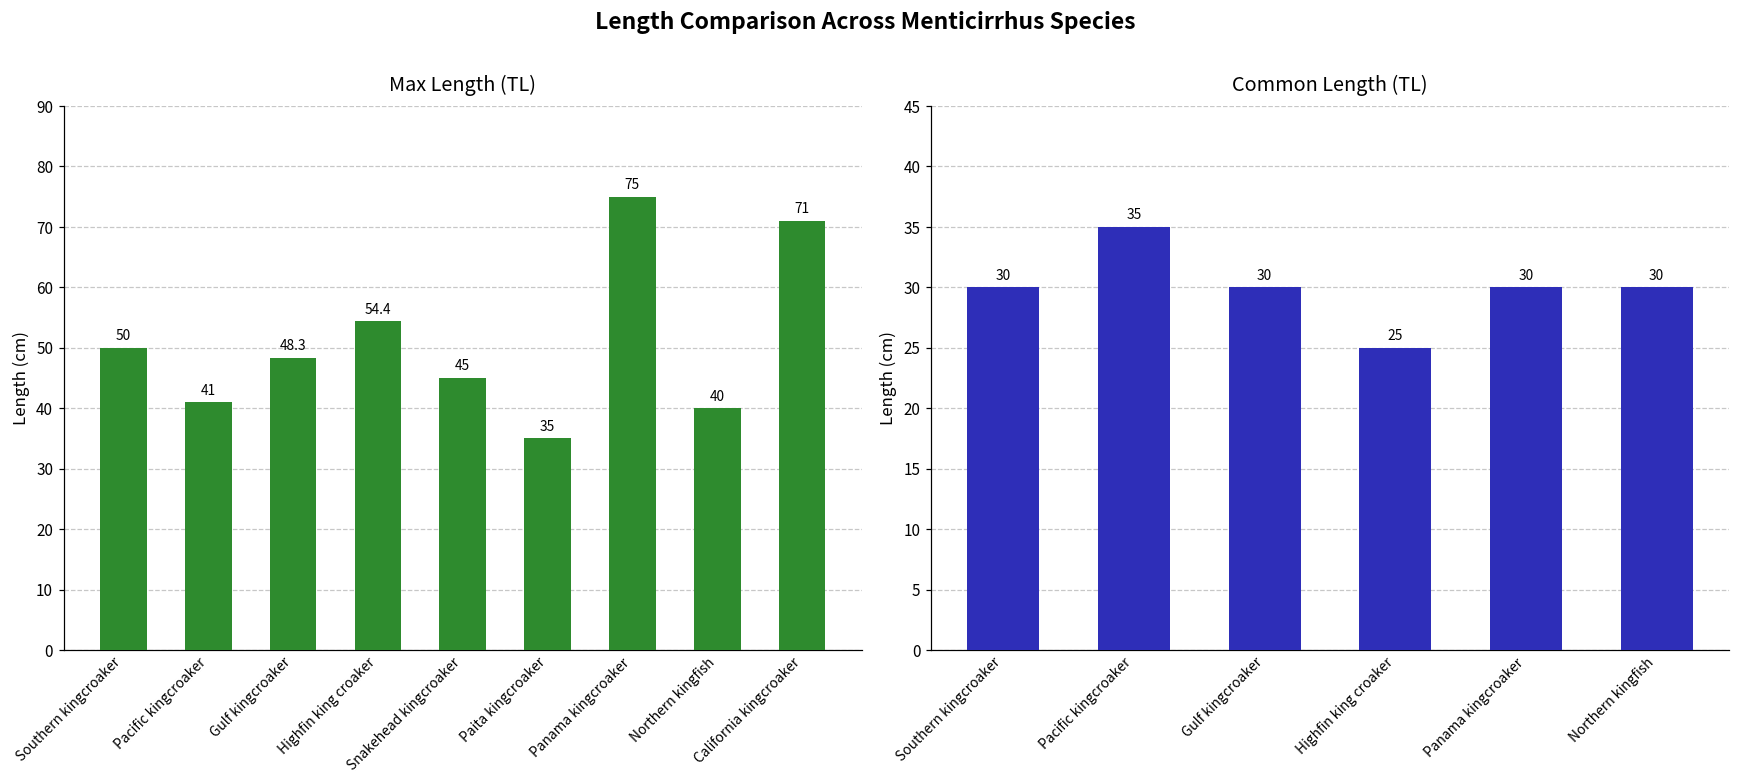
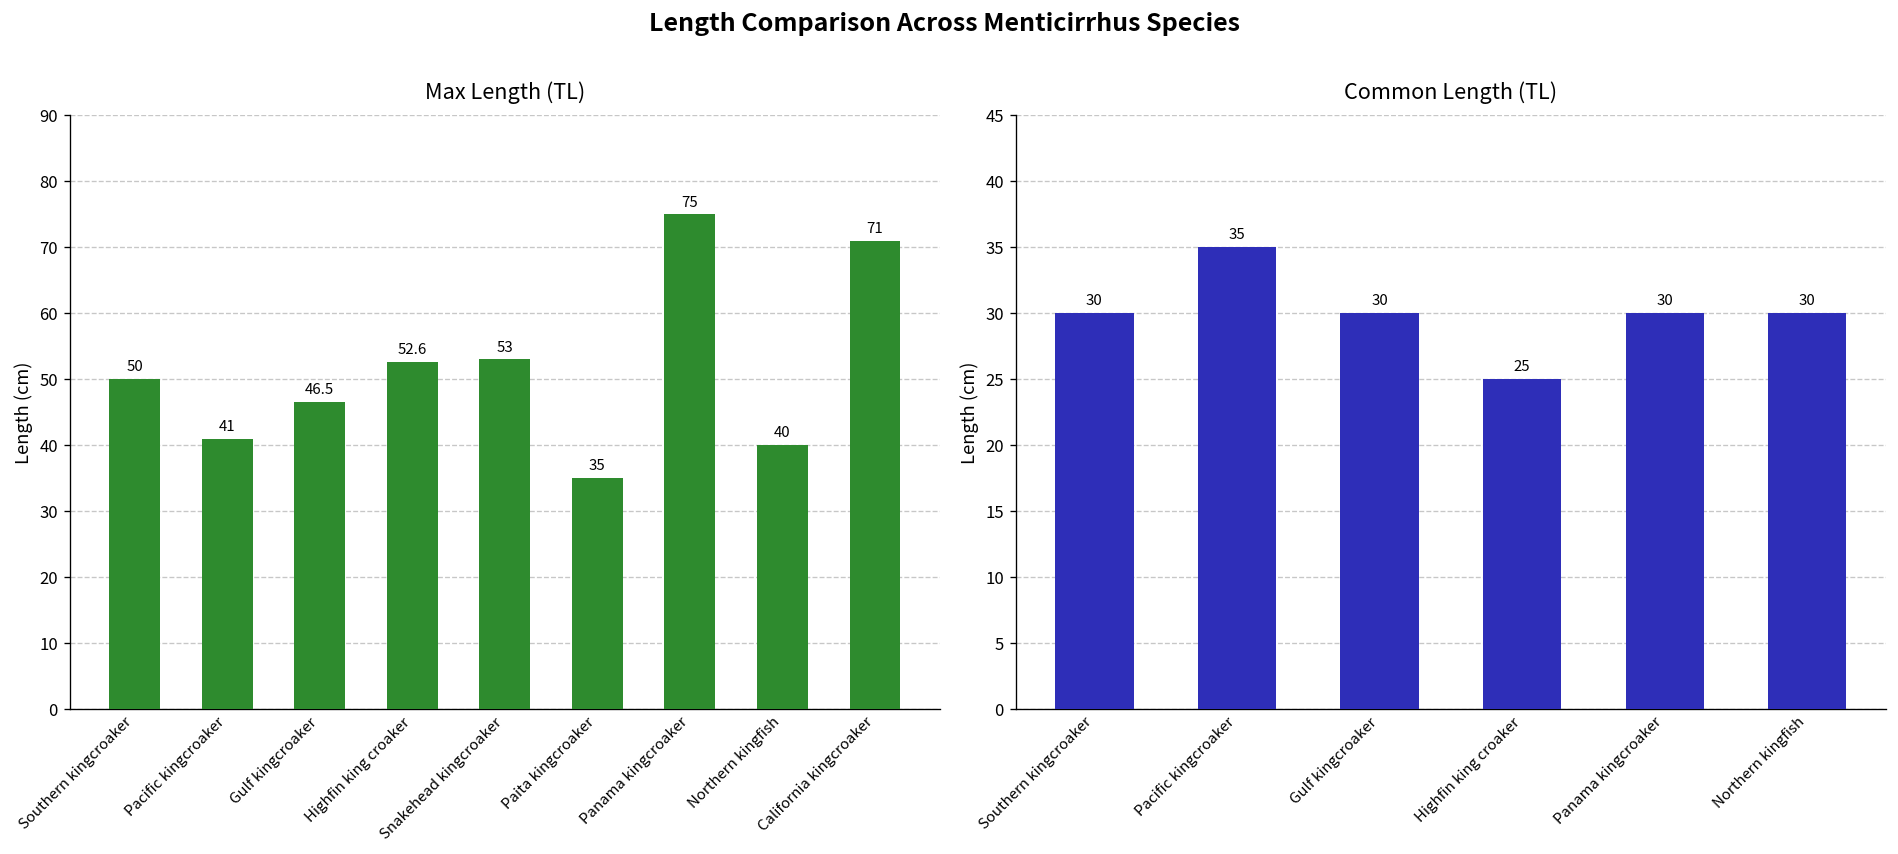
Max Length (TL), Gulf kingcroaker: 48.3 -> 46.5
Max Length (TL), Highfin king croaker: 54.4 -> 52.6
Max Length (TL), Snakehead kingcroaker: 45 -> 53
